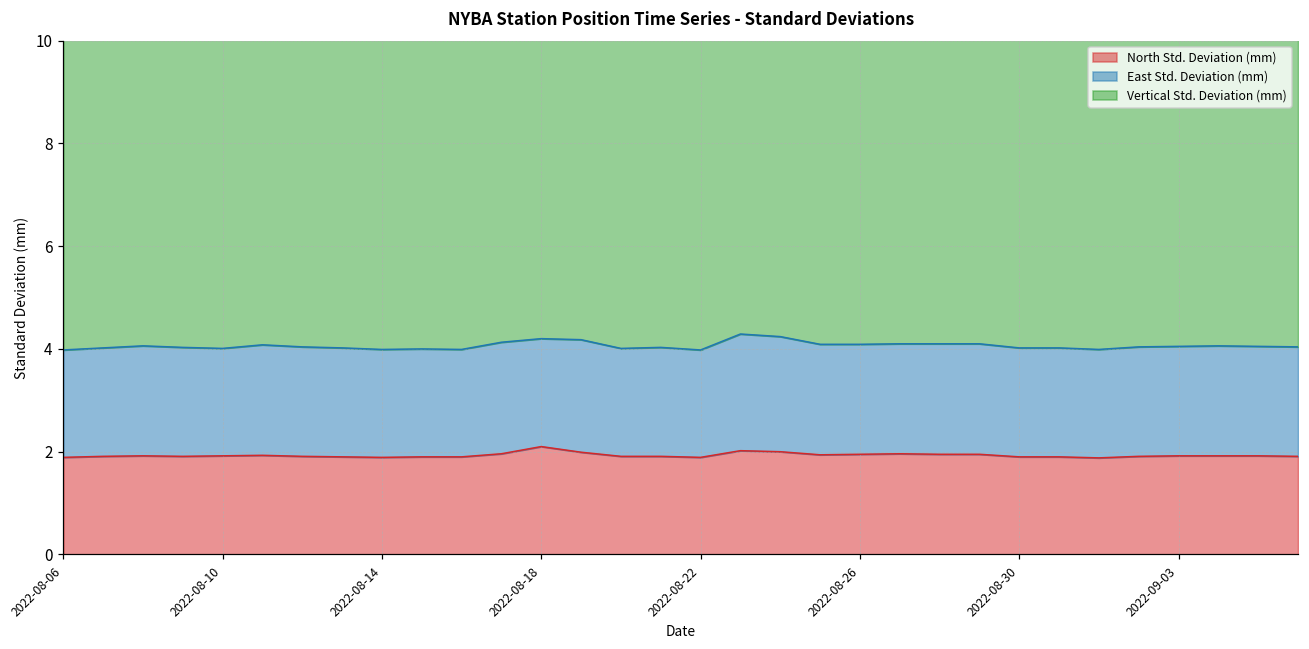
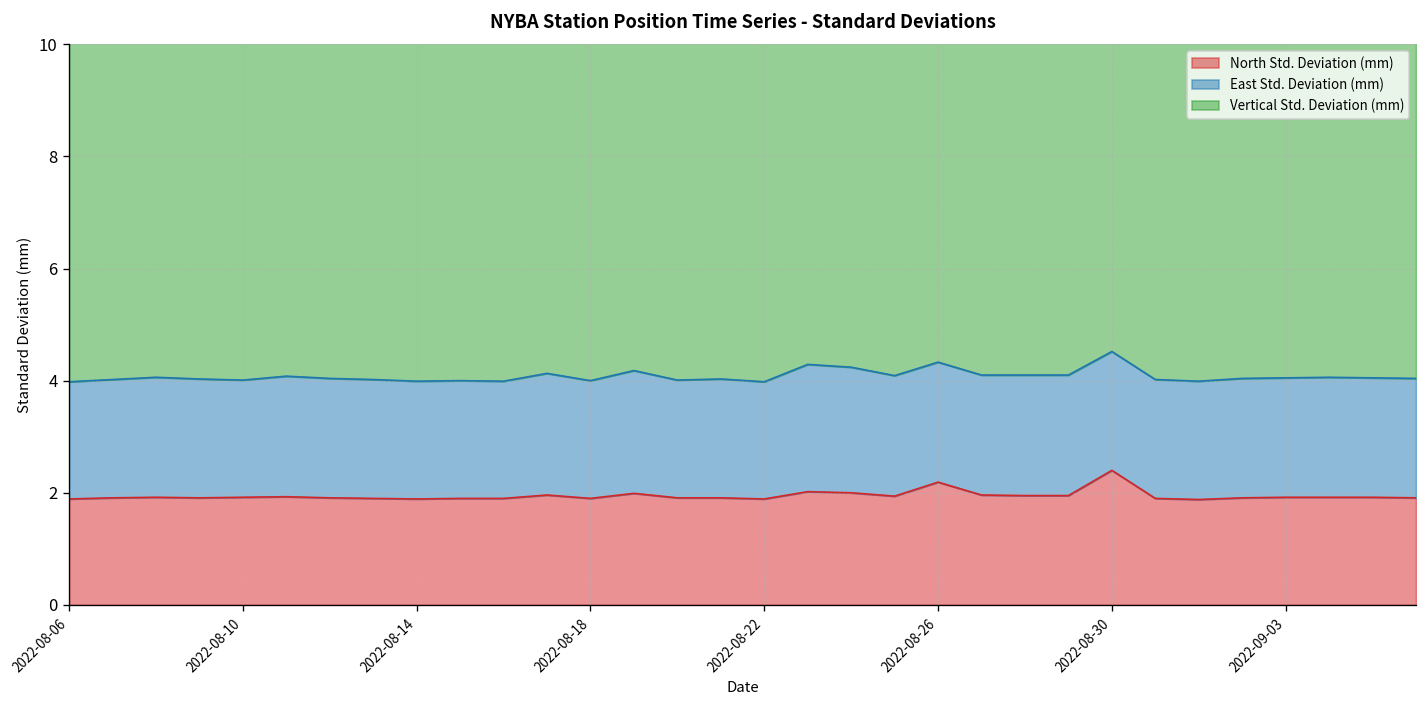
North Std. Deviation (mm), 2022-08-18: 2.1 -> 1.9
North Std. Deviation (mm), 2022-08-26: 2.0 -> 2.2
North Std. Deviation (mm), 2022-08-30: 1.9 -> 2.4
